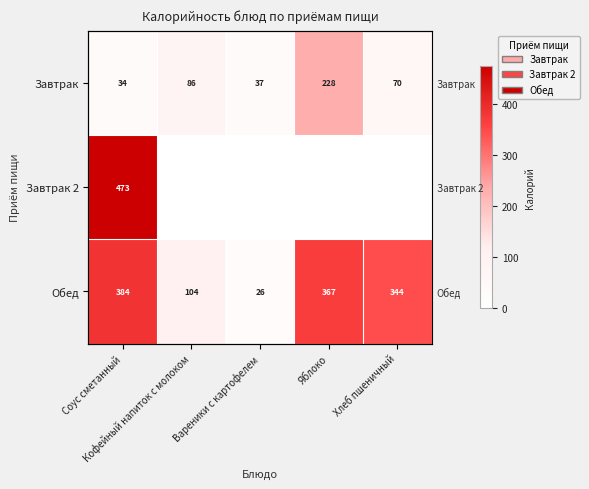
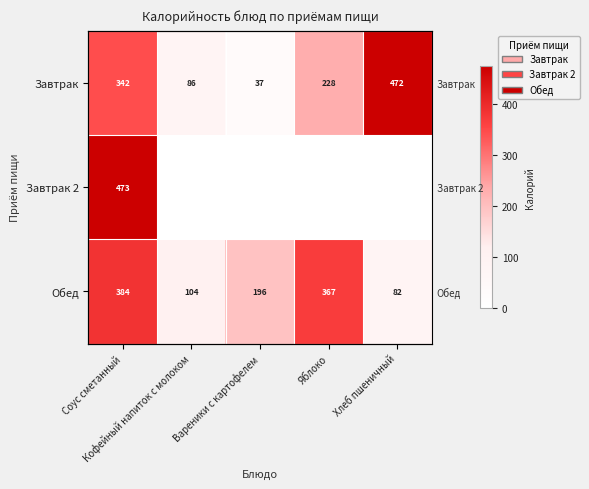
Завтрак, Соус сметанный: 34 -> 342
Завтрак, Хлеб пшеничный: 70 -> 472
Обед, Вареники с картофелем: 26 -> 196
Обед, Хлеб пшеничный: 344 -> 82
